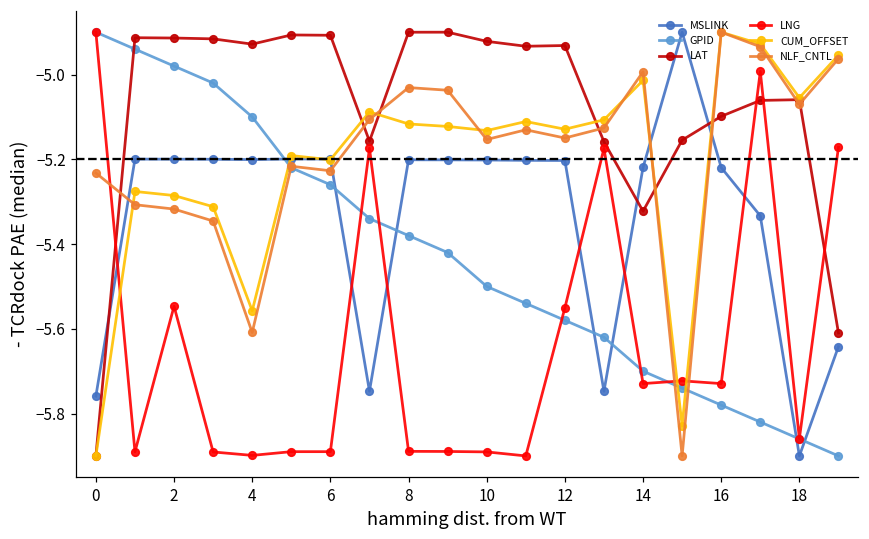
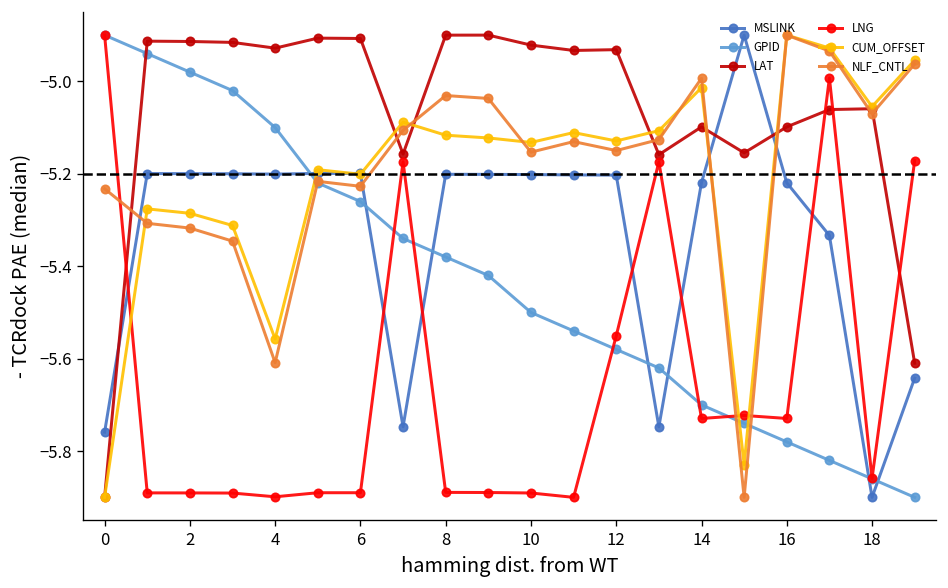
LNG, 2: -5.55 -> -5.89
LAT, 14: -5.32 -> -5.10
